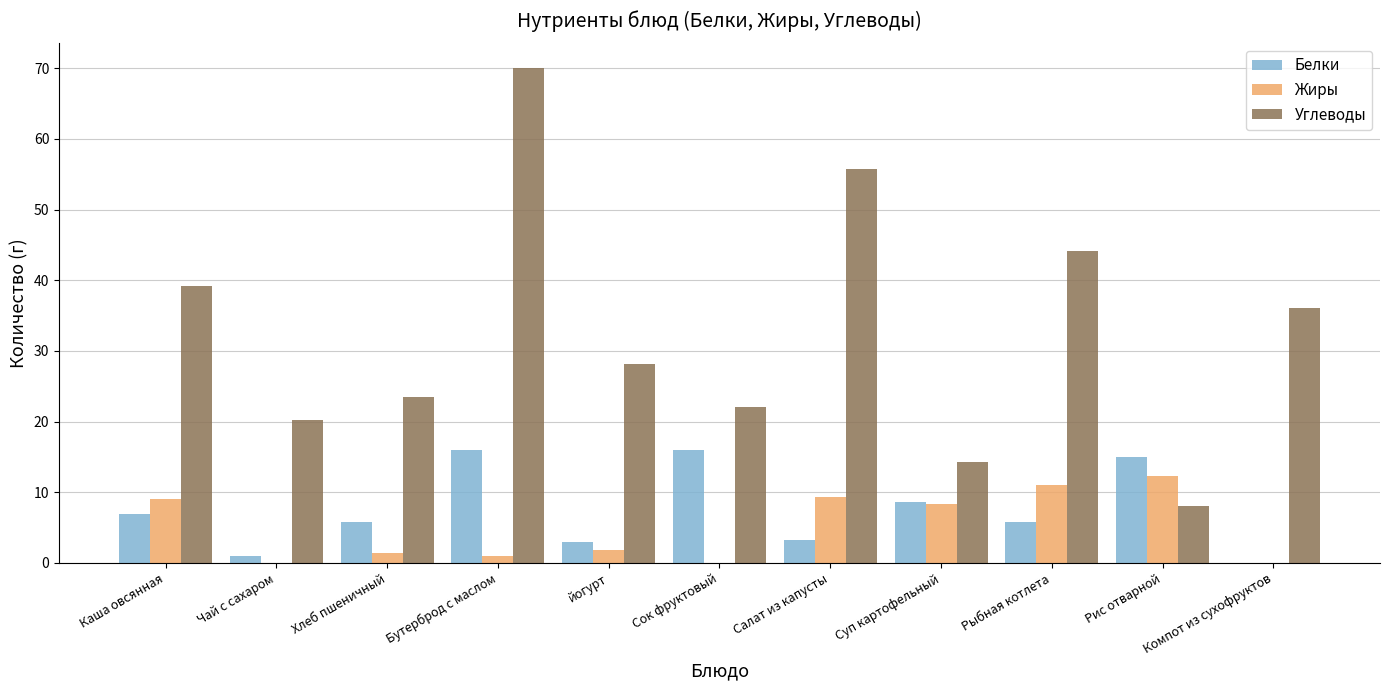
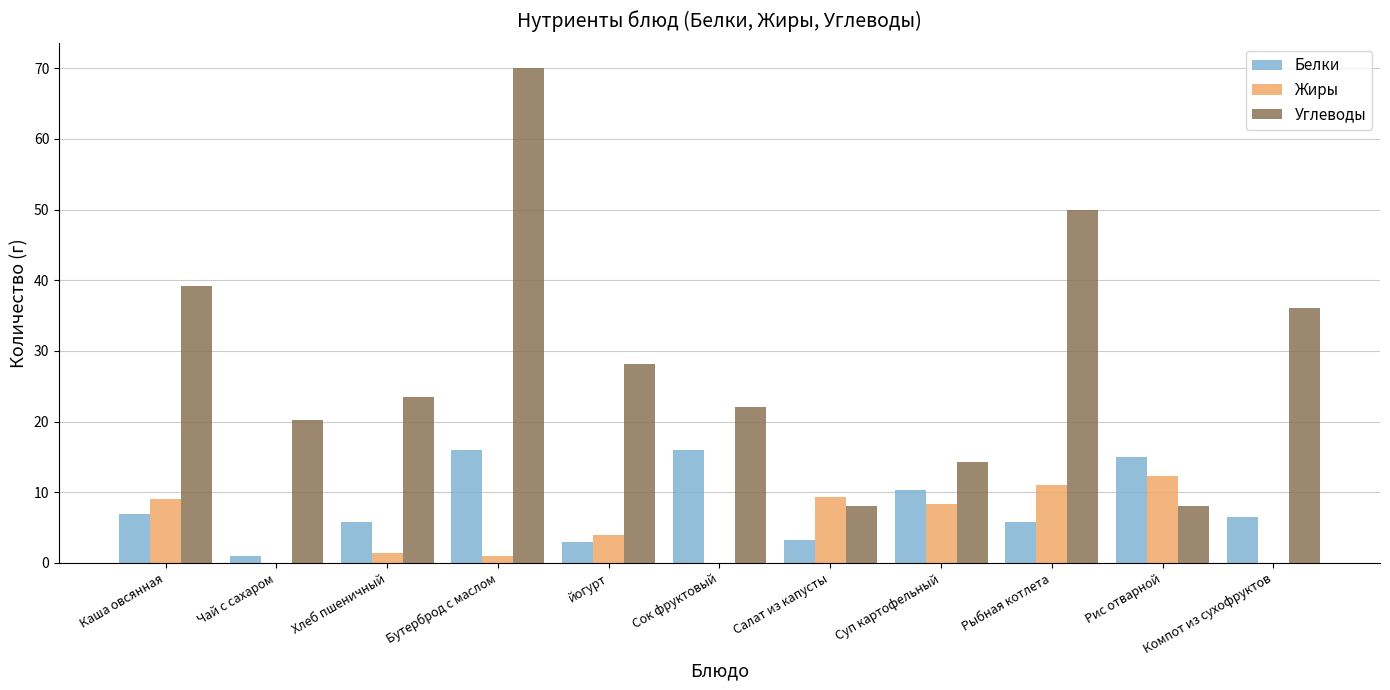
Жиры, йогурт: 2 -> 4
Углеводы, Салат из капусты: 56 -> 8
Белки, Суп картофельный: 9 -> 10
Углеводы, Рыбная котлета: 44 -> 50
Белки, Компот из сухофруктов: 0 -> 7
